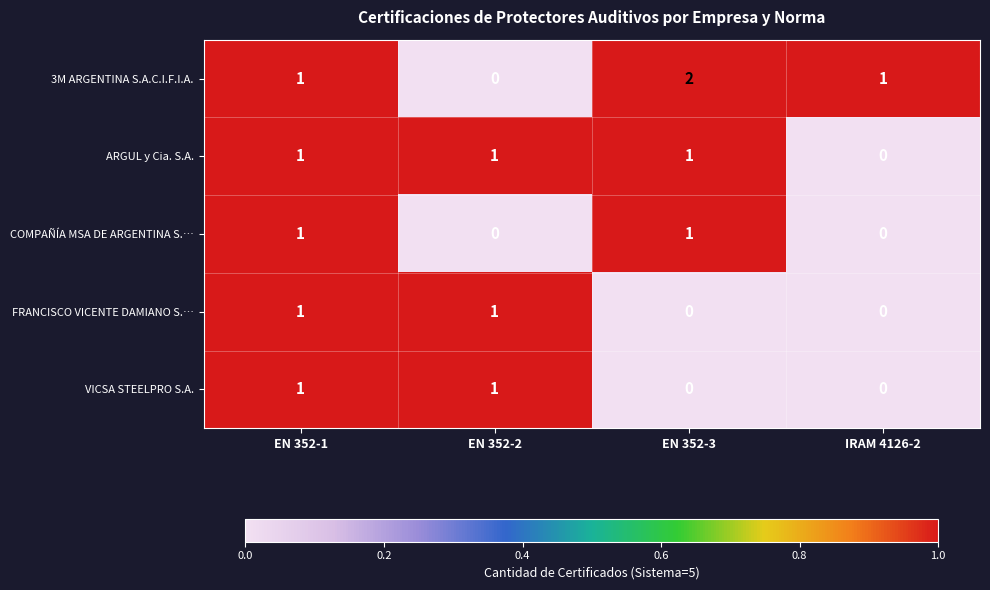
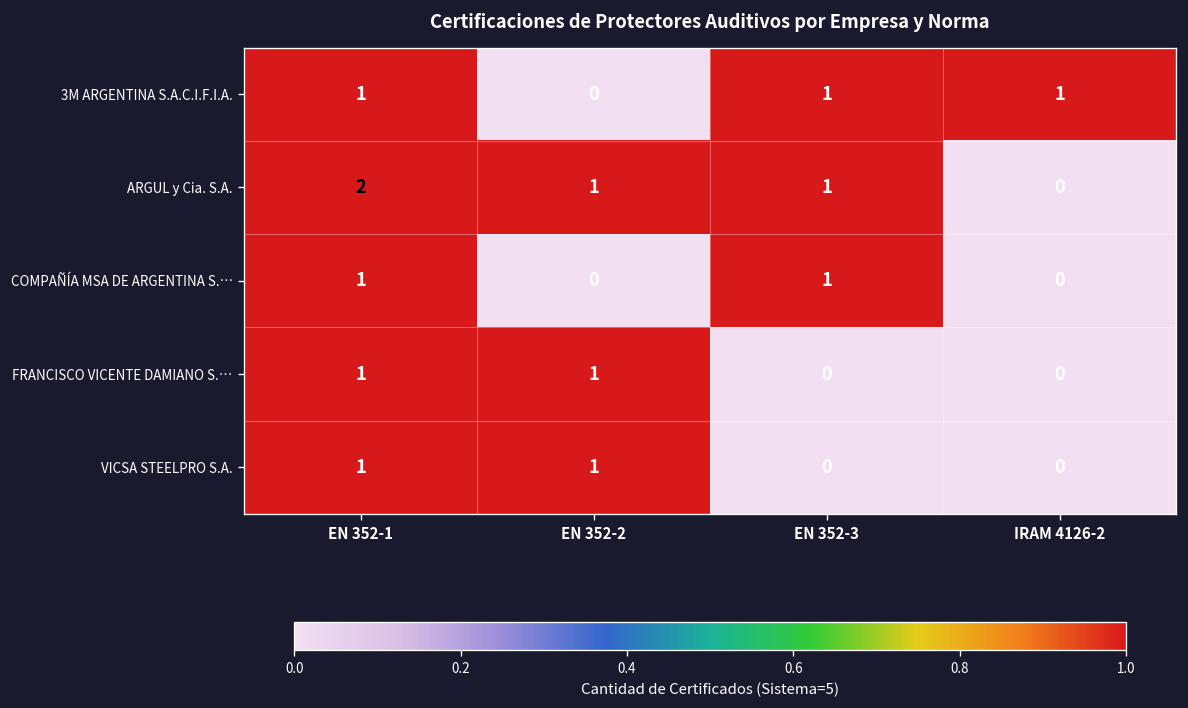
3M ARGENTINA S.A.C.I.F.I.A., EN 352-3: 2 -> 1
ARGUL y Cia. S.A., EN 352-1: 1 -> 2
